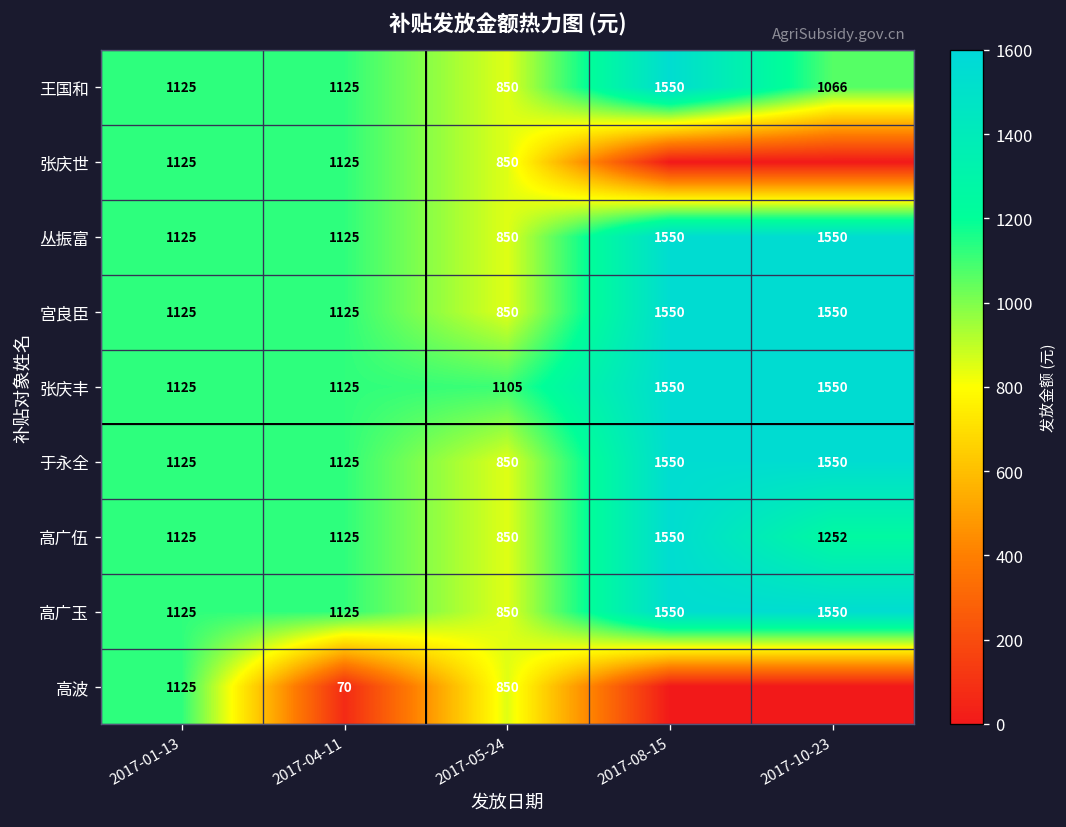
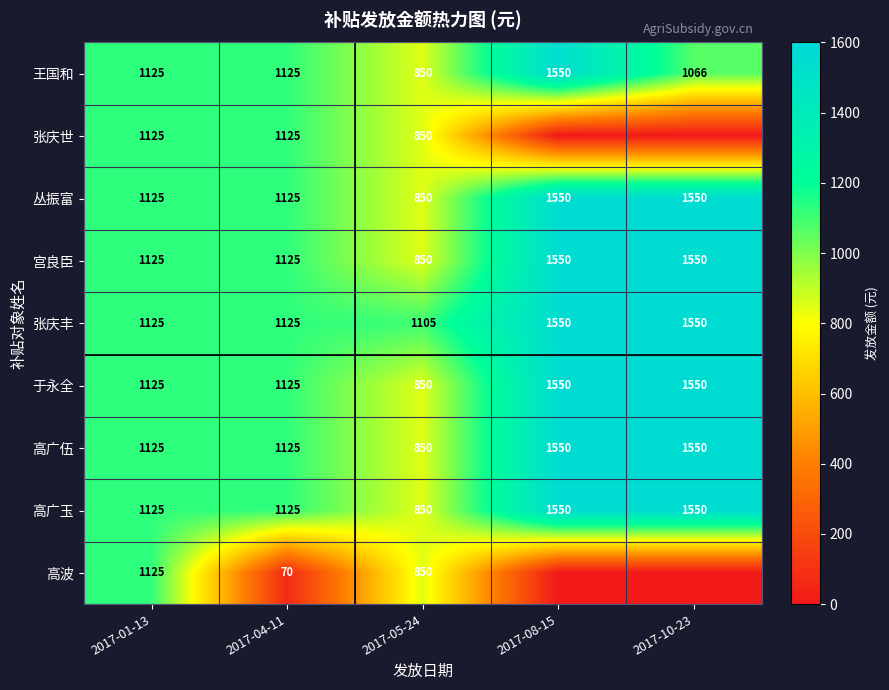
高广伍, 2017-10-23: 1252 -> 1550
